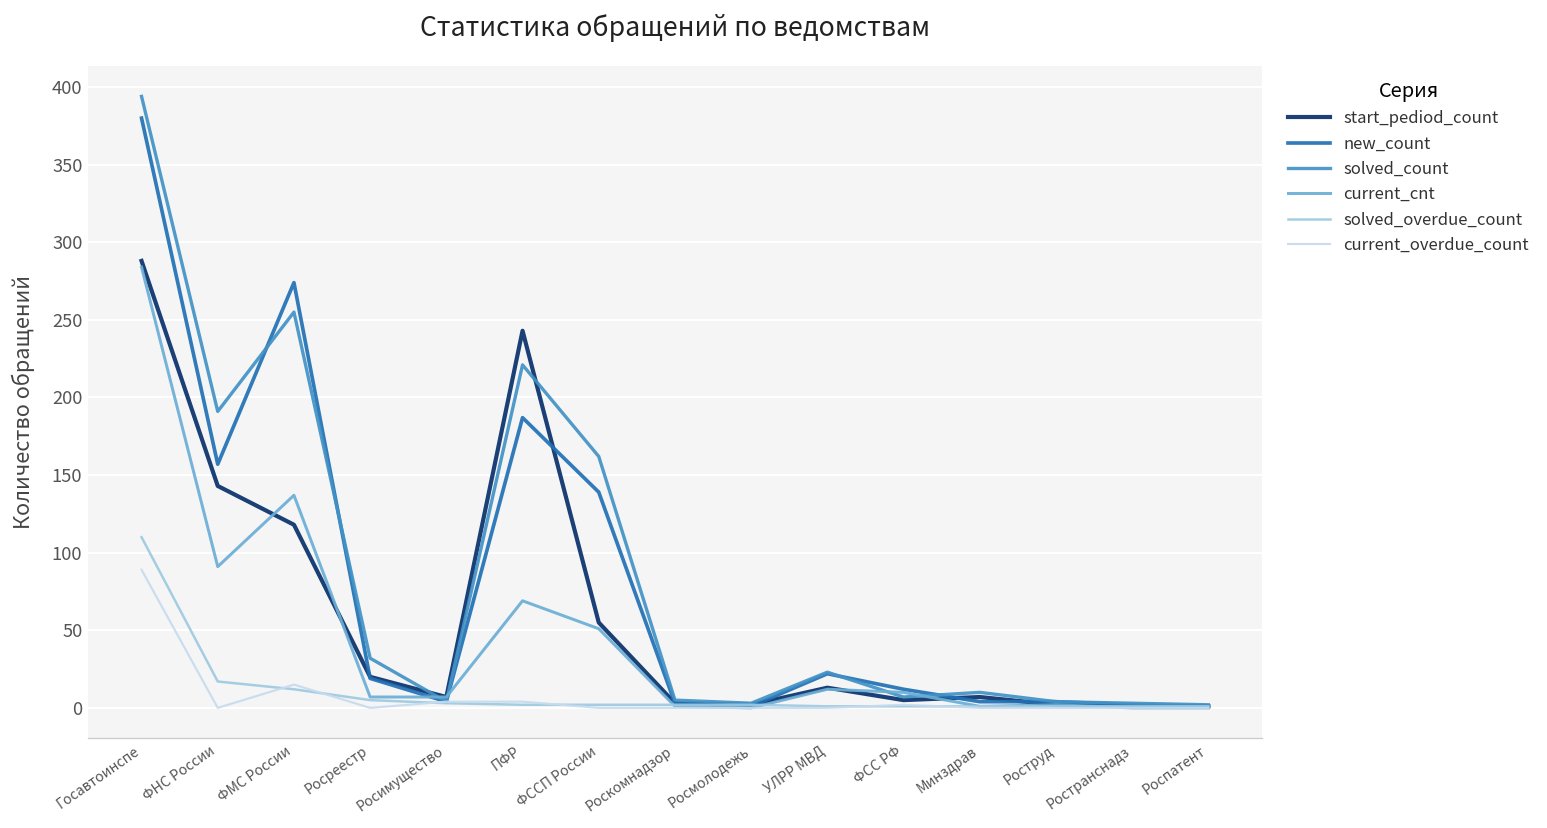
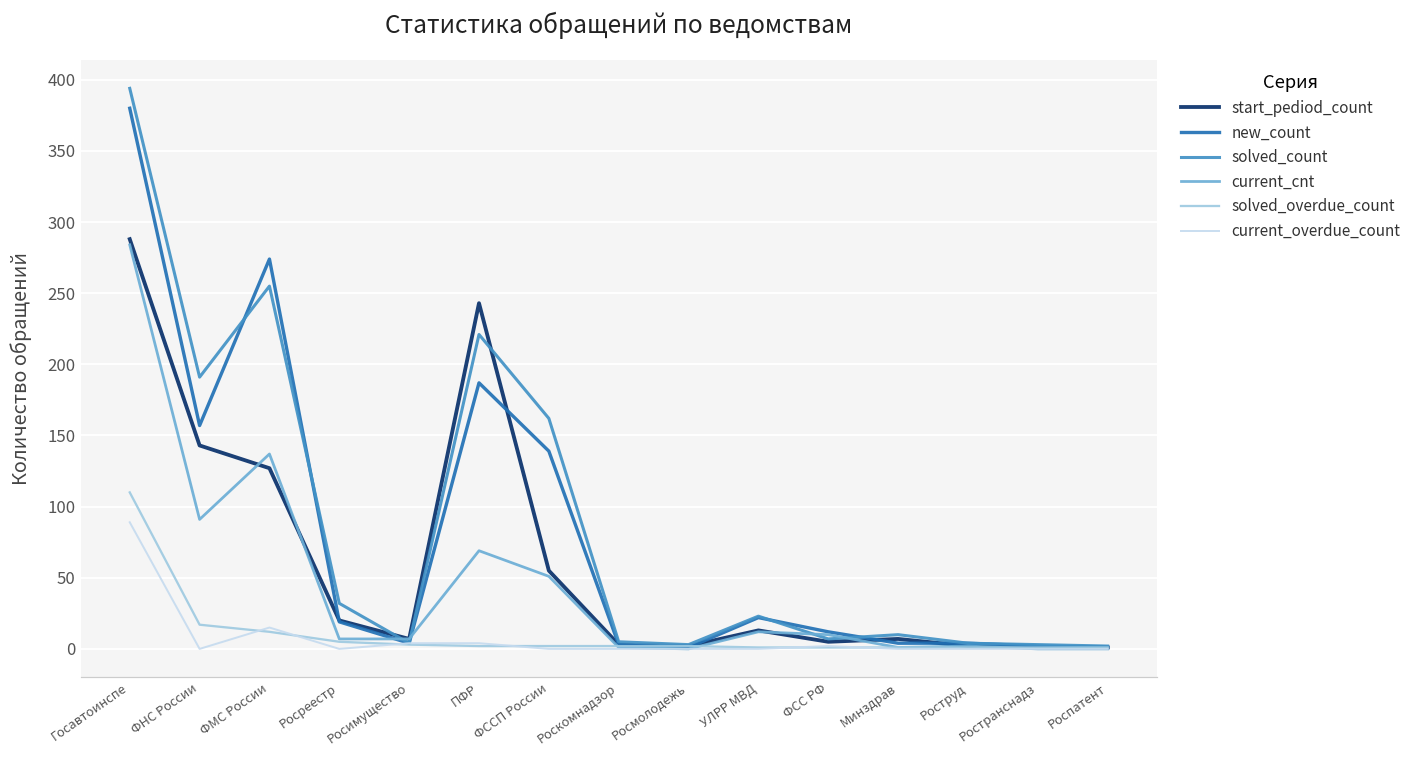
start_pediod_count, ФМС России: 118 -> 127
